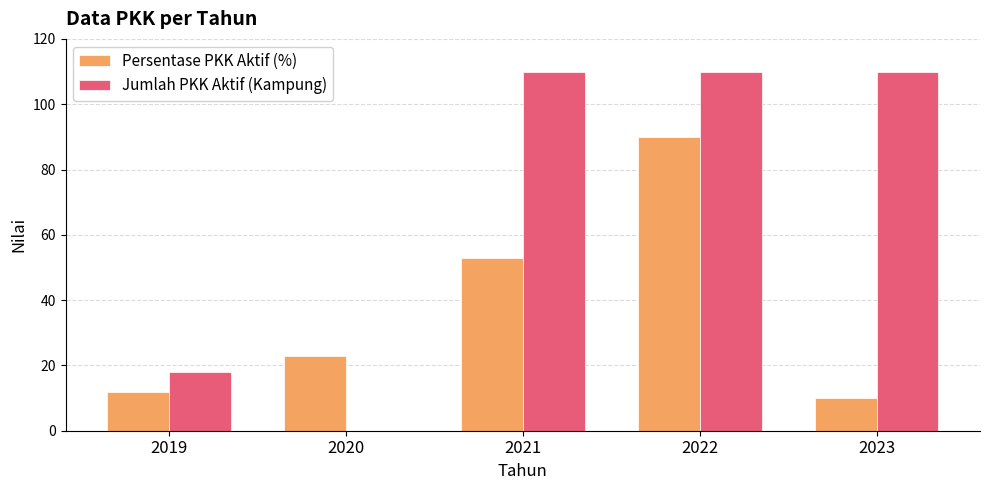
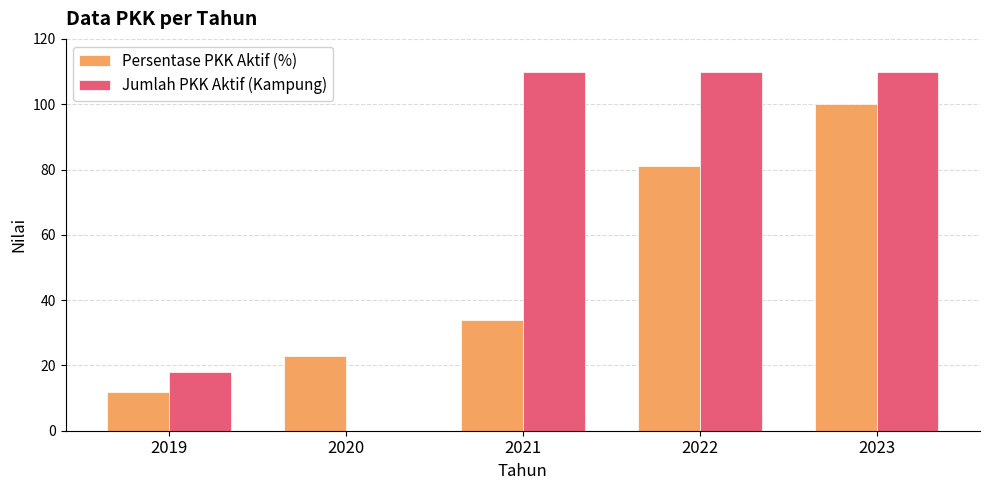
Persentase PKK Aktif (%), 2021: 53 -> 34
Persentase PKK Aktif (%), 2022: 90 -> 81
Persentase PKK Aktif (%), 2023: 10 -> 100
